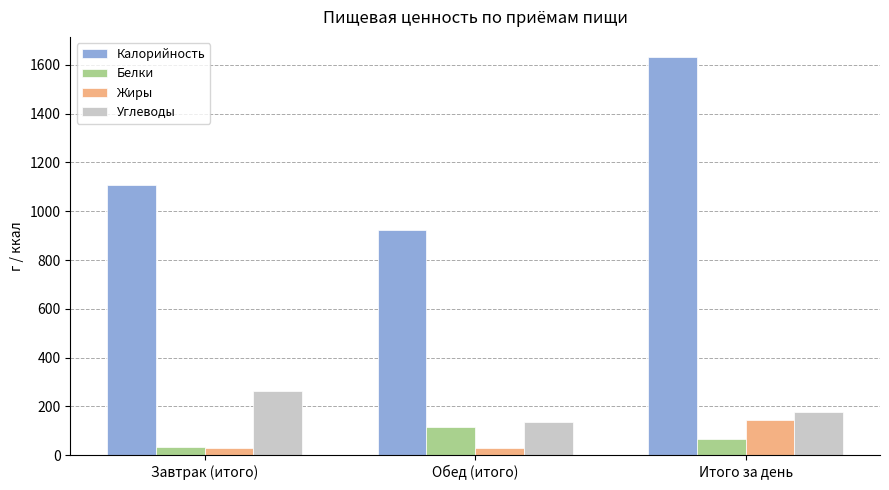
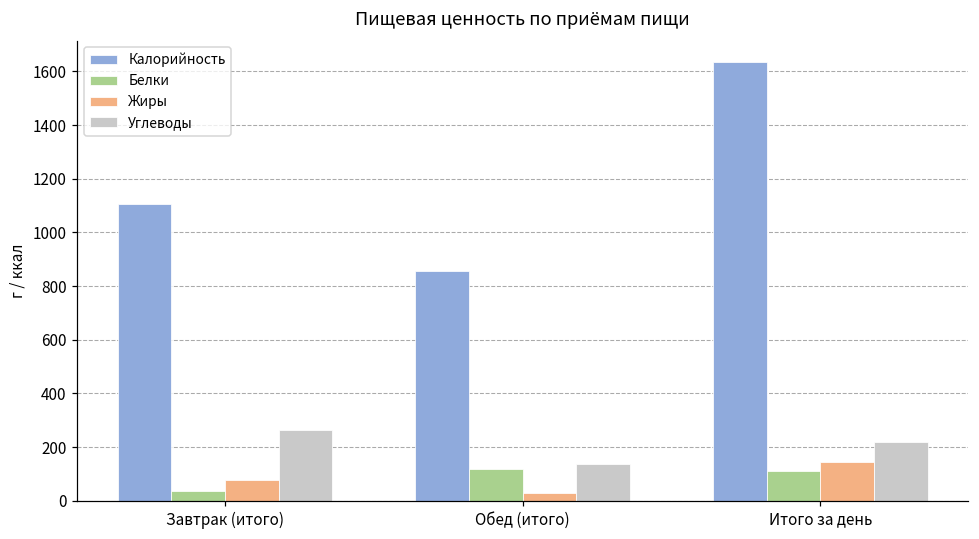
Жиры, Завтрак (итого): 30 -> 80
Калорийность, Обед (итого): 920 -> 850
Белки, Итого за день: 70 -> 110
Углеводы, Итого за день: 180 -> 220
